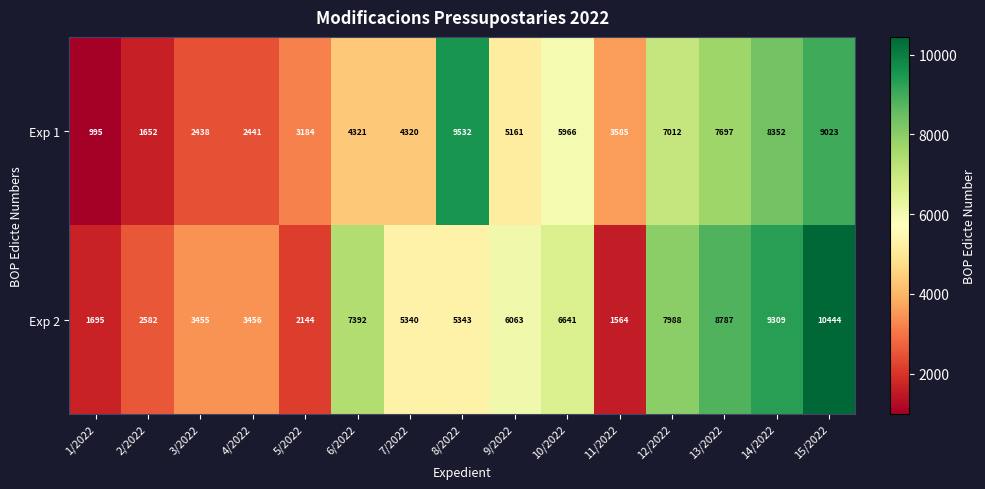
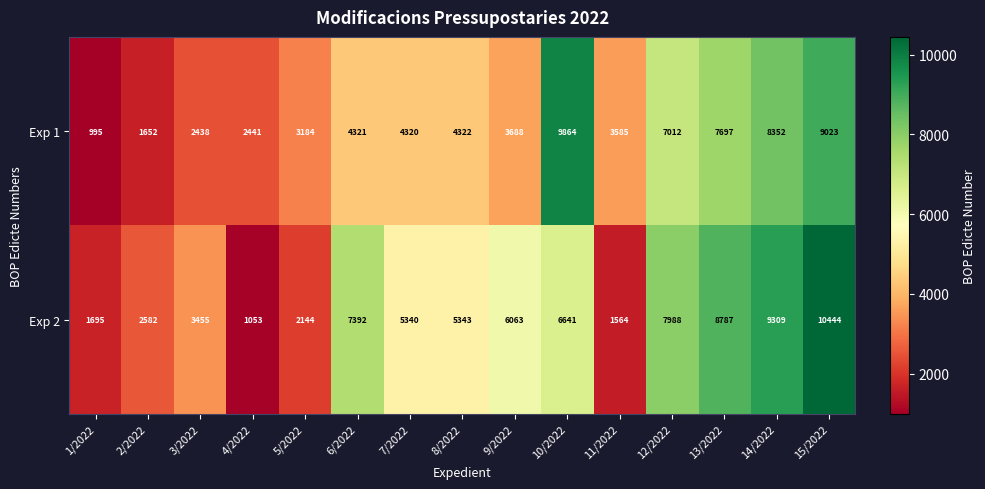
Exp 1, 8/2022: 9532 -> 4322
Exp 1, 9/2022: 5161 -> 3688
Exp 1, 10/2022: 5966 -> 9864
Exp 2, 4/2022: 3456 -> 1053
